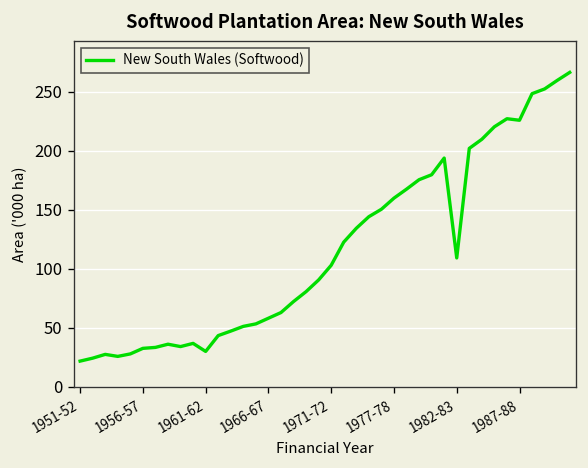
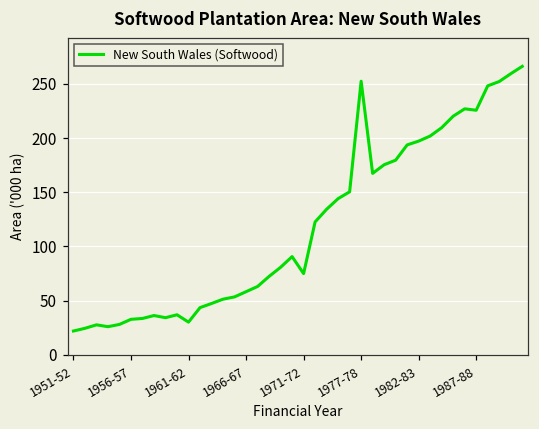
1971-72: 100 -> 70
1977-78: 160 -> 250
1982-83: 110 -> 200
